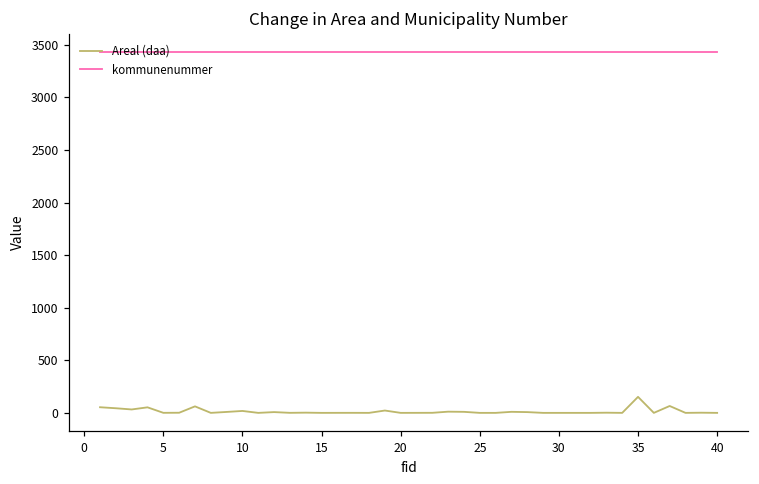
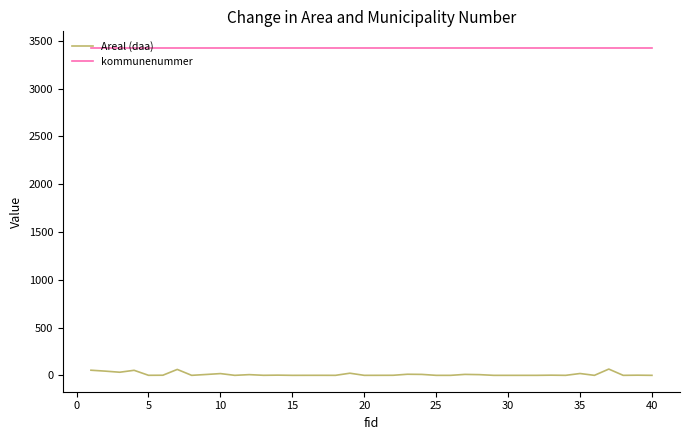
Areal (daa), 35: 200 -> 0
